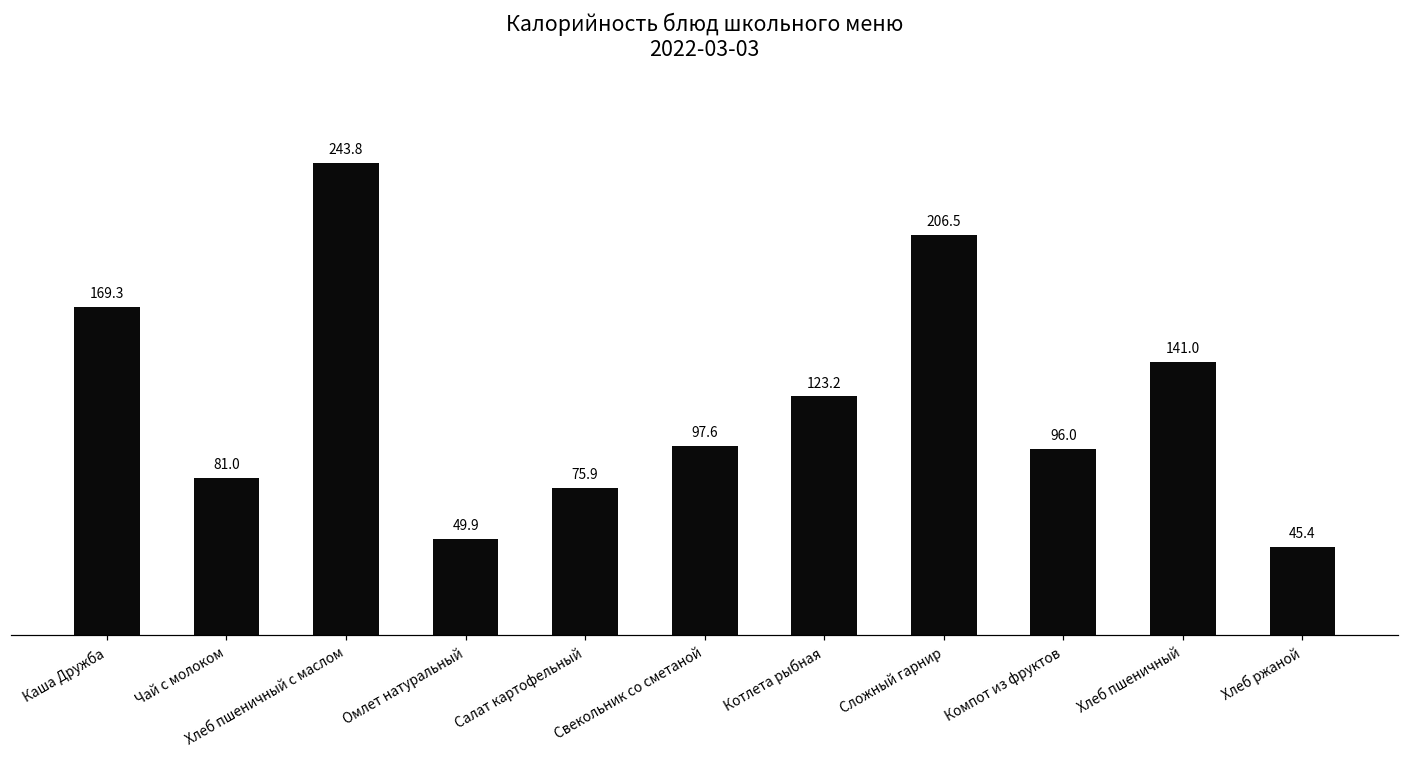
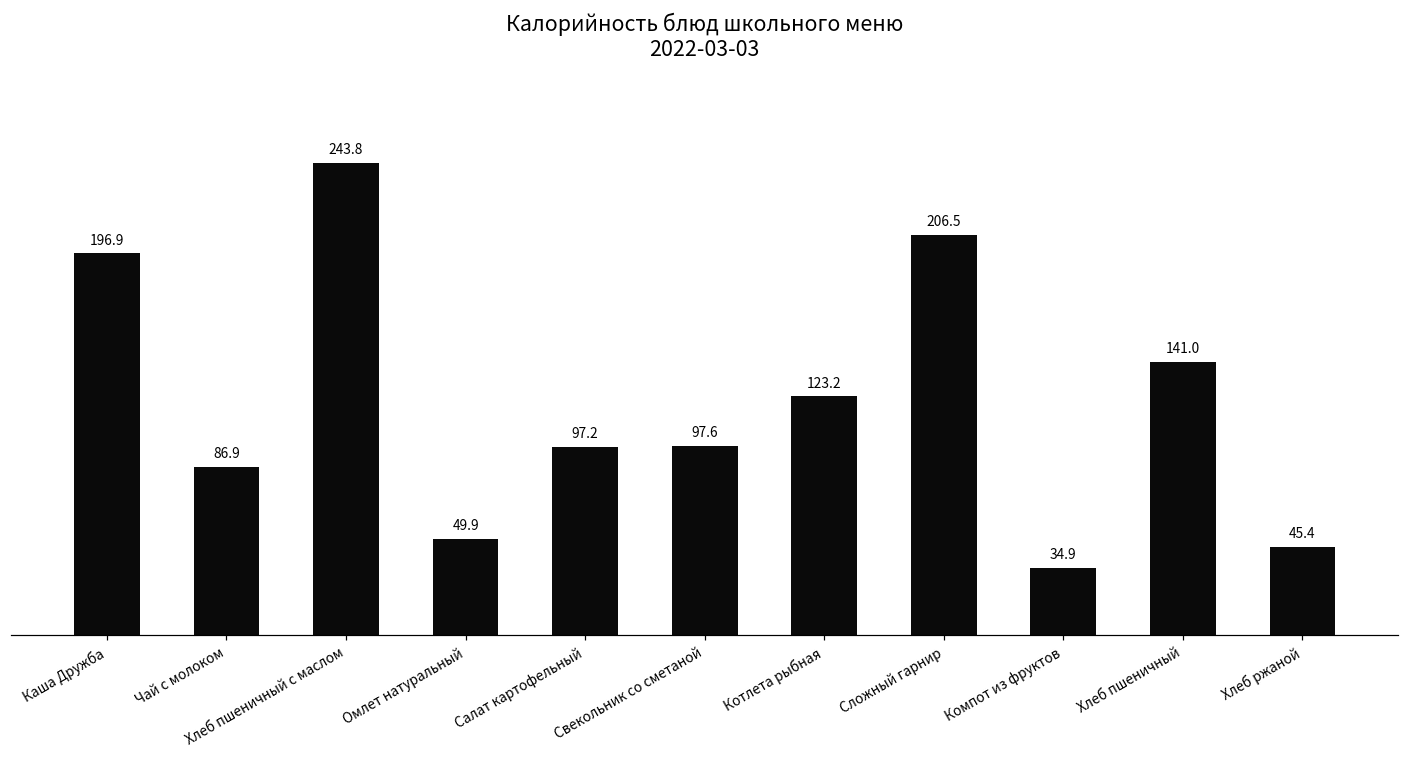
Каша Дружба: 169.3 -> 196.9
Чай с молоком: 81.0 -> 86.9
Салат картофельный: 75.9 -> 97.2
Компот из фруктов: 96.0 -> 34.9
